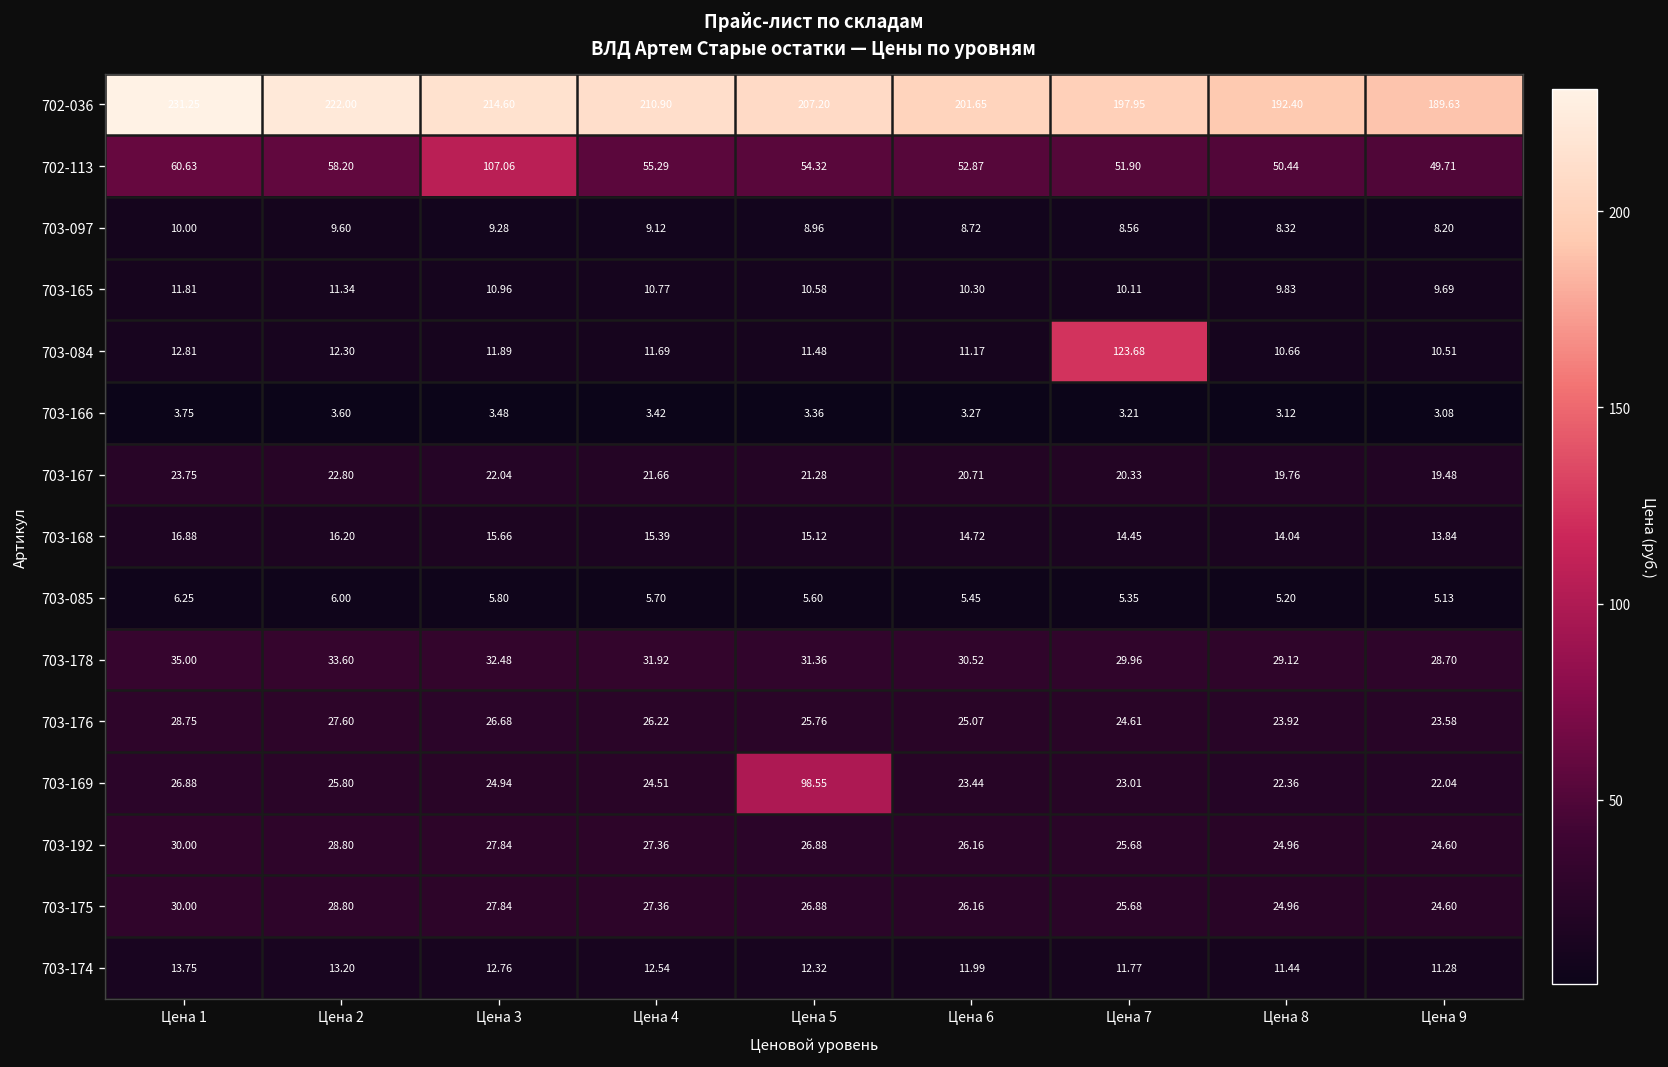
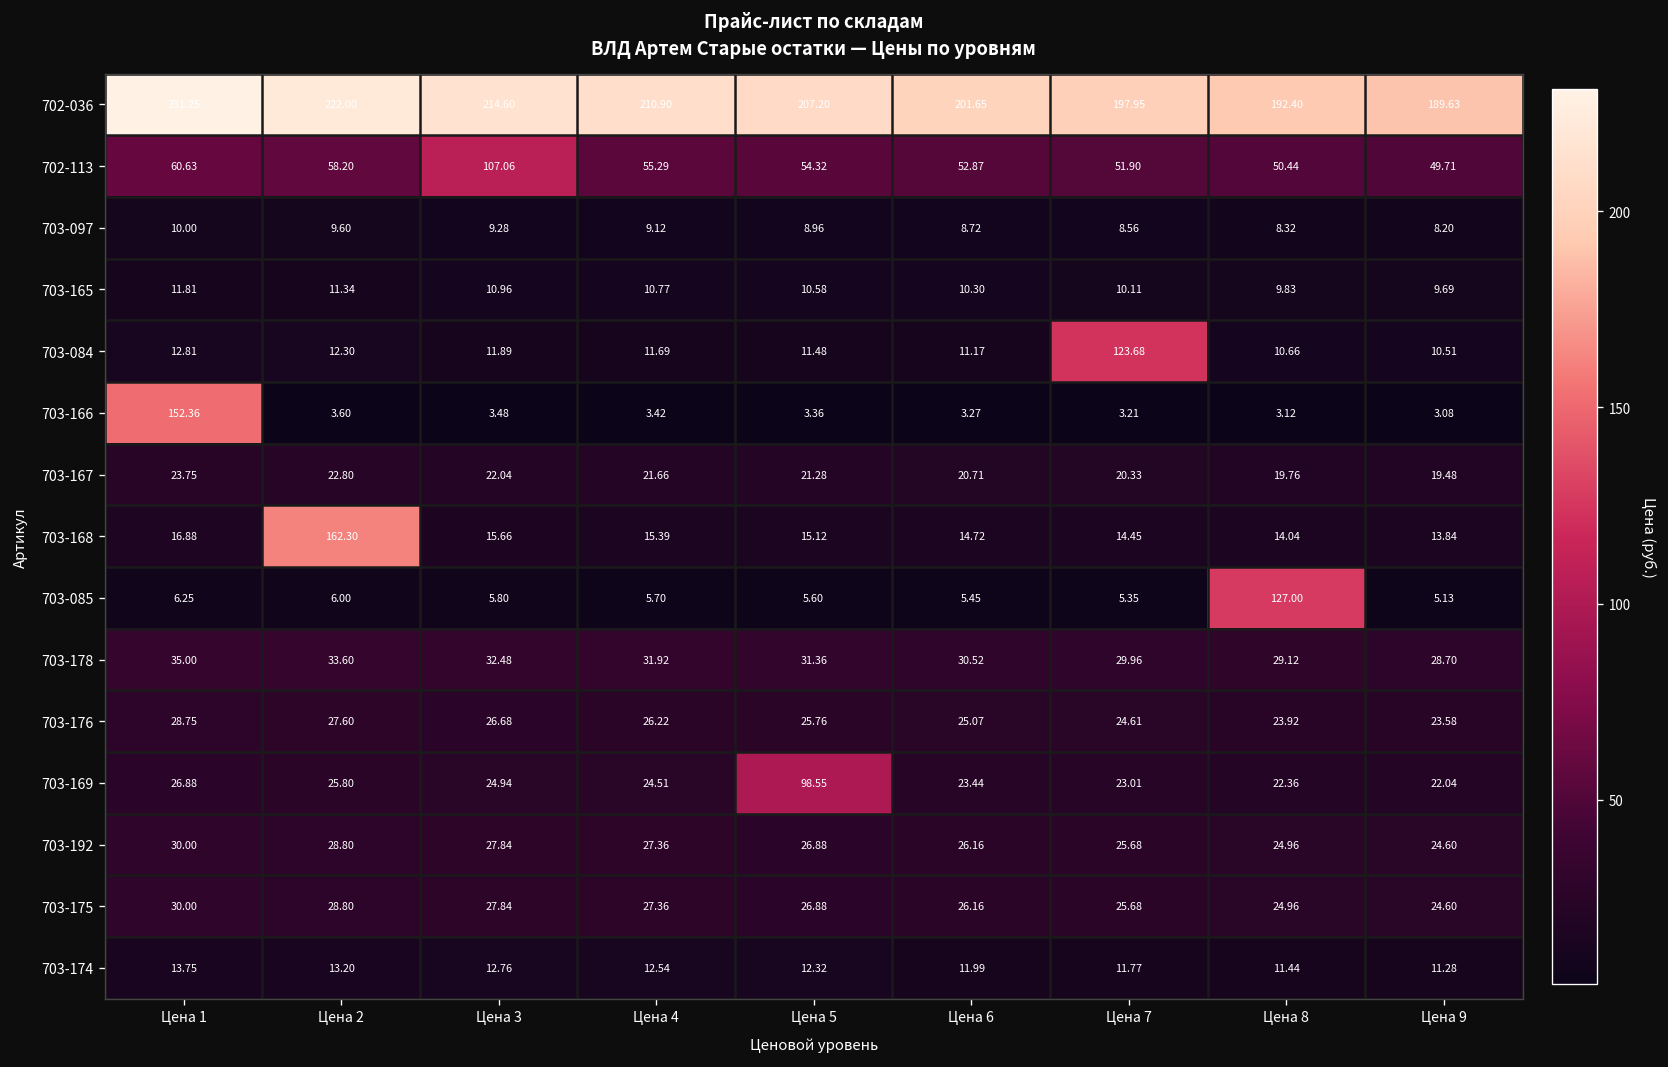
703-166, Цена 1: 3.75 -> 152.36
703-168, Цена 2: 16.20 -> 162.30
703-085, Цена 8: 5.20 -> 127.00
